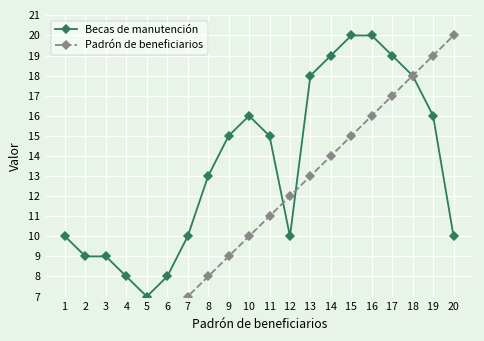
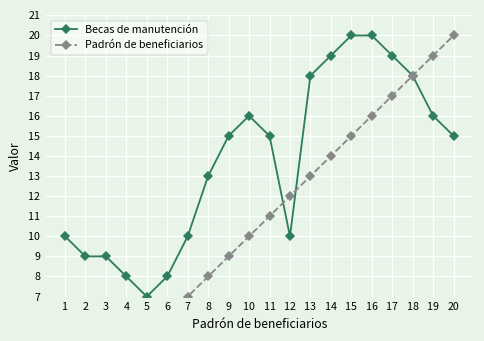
Becas de manutención, 20: 10 -> 15
